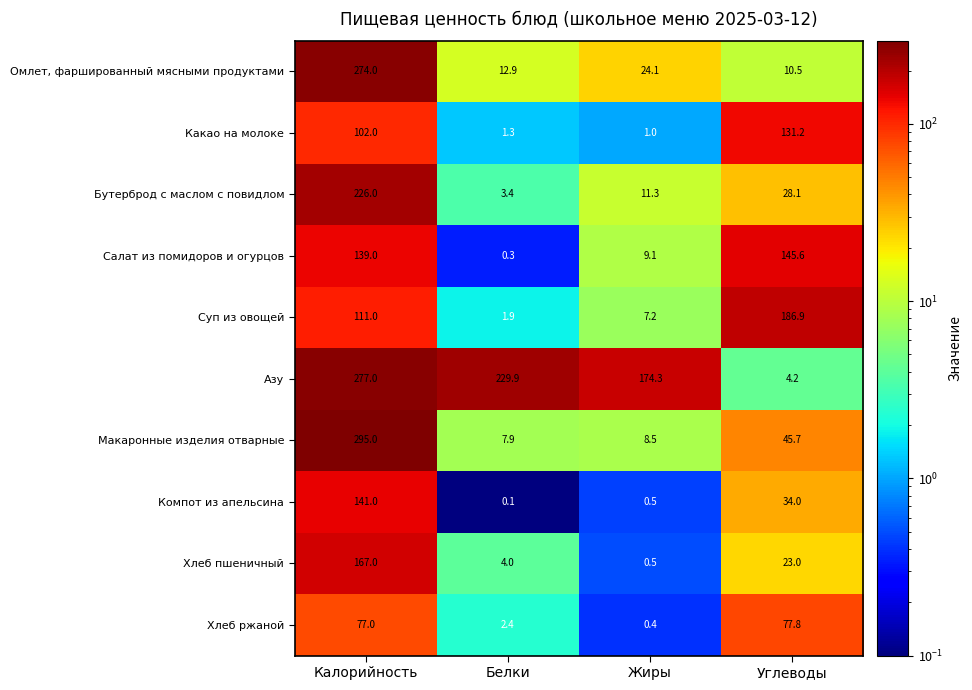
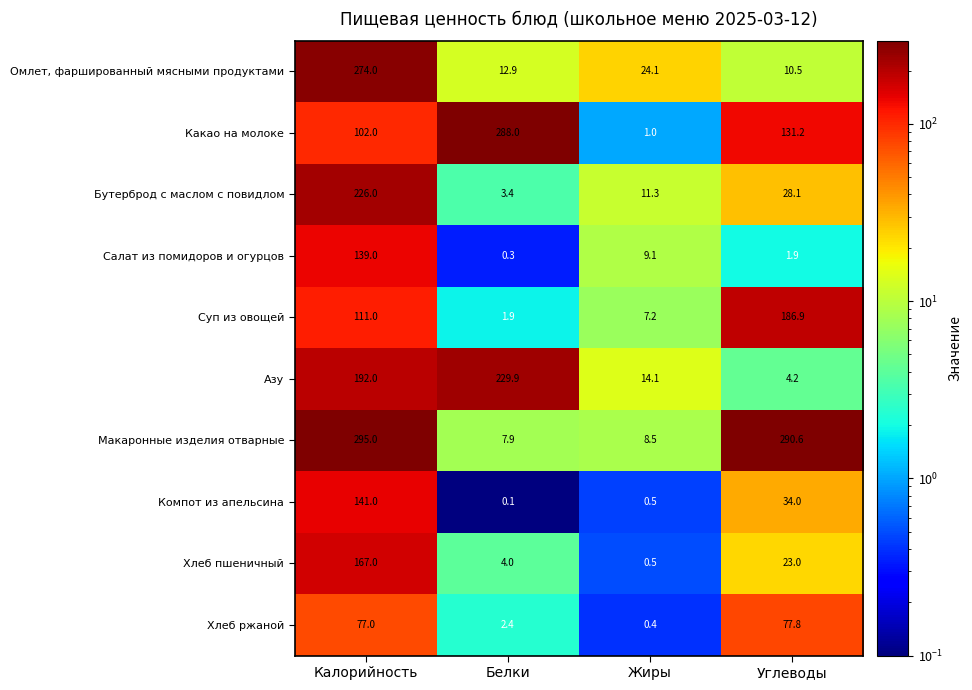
Какао на молоке, Белки: 1.3 -> 288.0
Салат из помидоров и огурцов, Углеводы: 145.6 -> 1.9
Азу, Калорийность: 277.0 -> 192.0
Азу, Жиры: 174.3 -> 14.1
Макаронные изделия отварные, Углеводы: 45.7 -> 290.6
